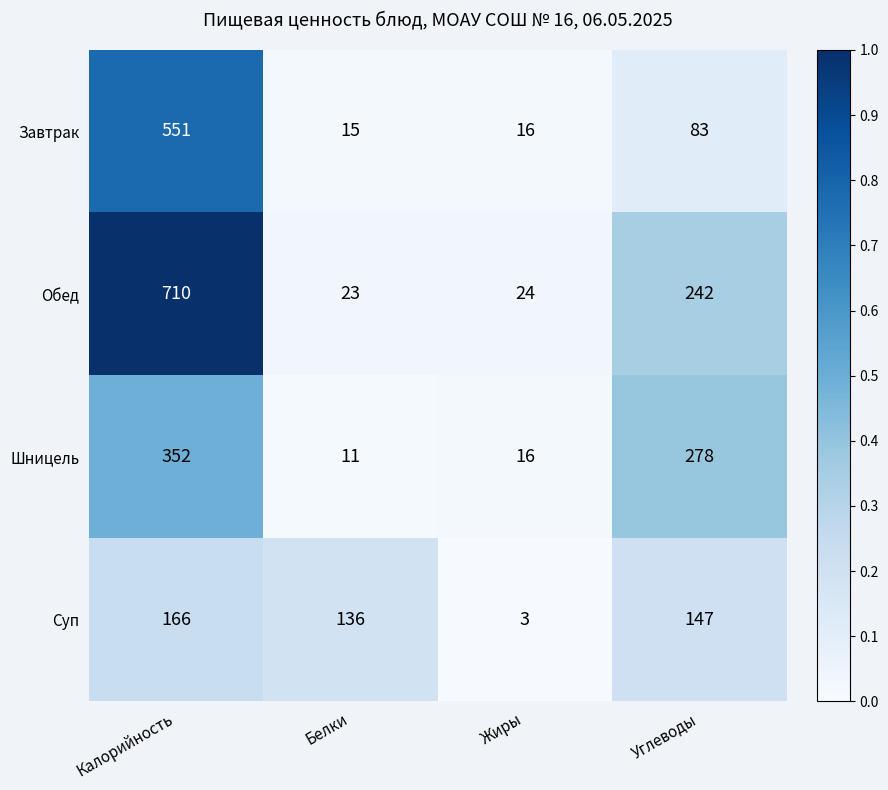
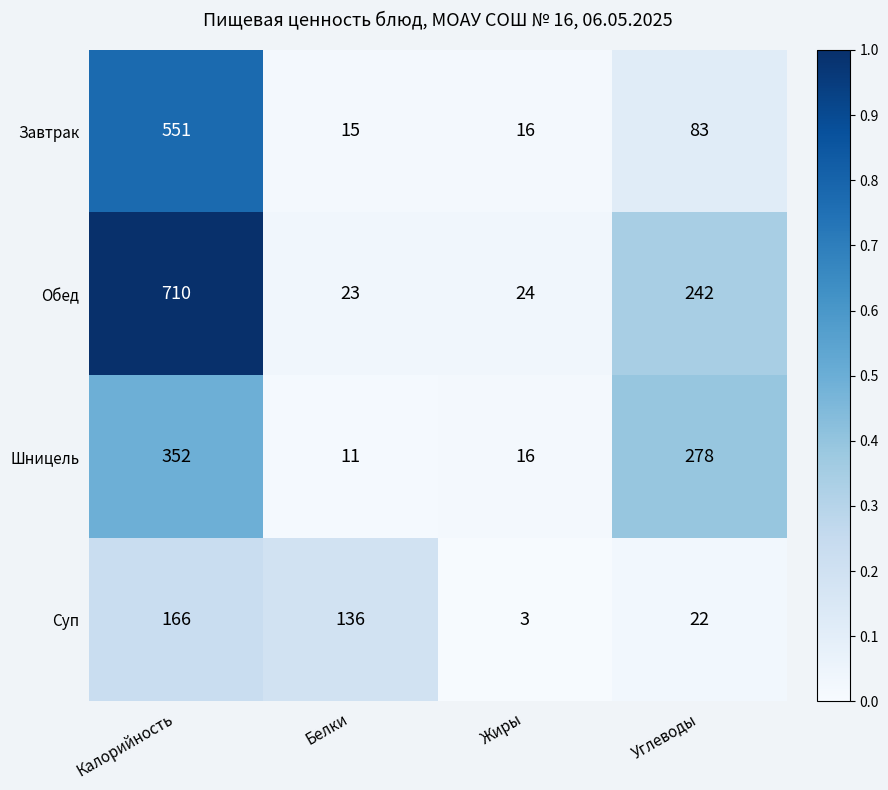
Суп, Углеводы: 147 -> 22
